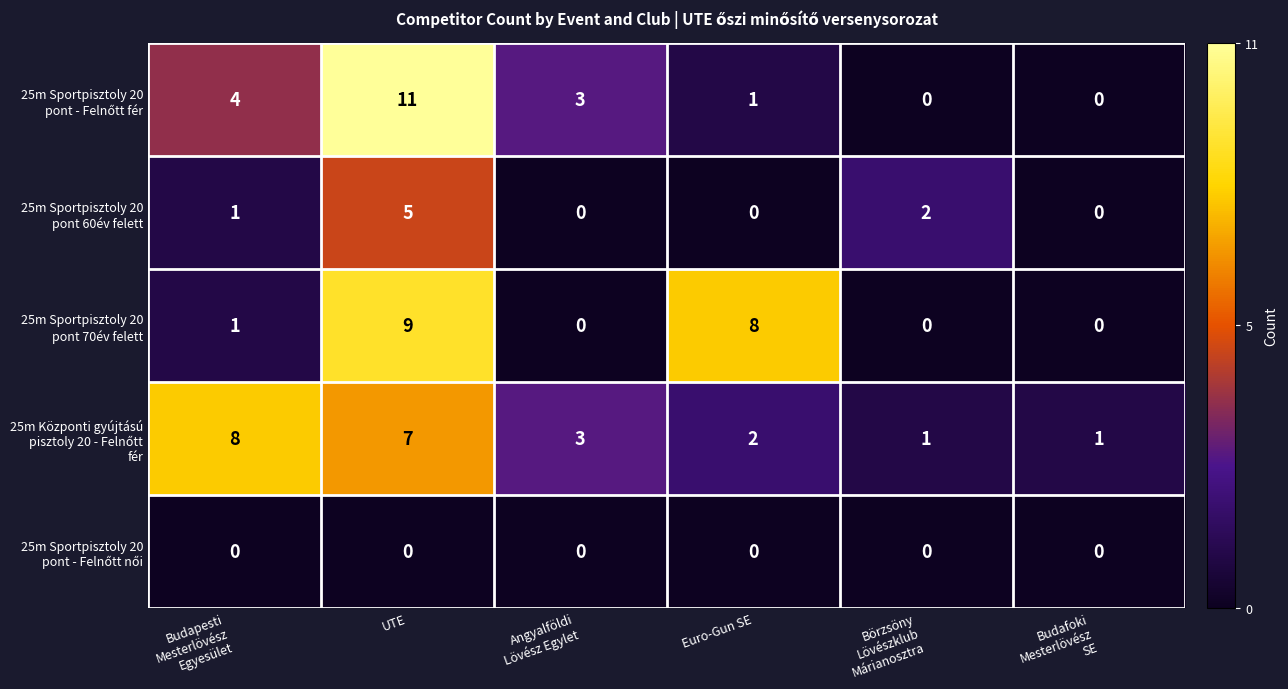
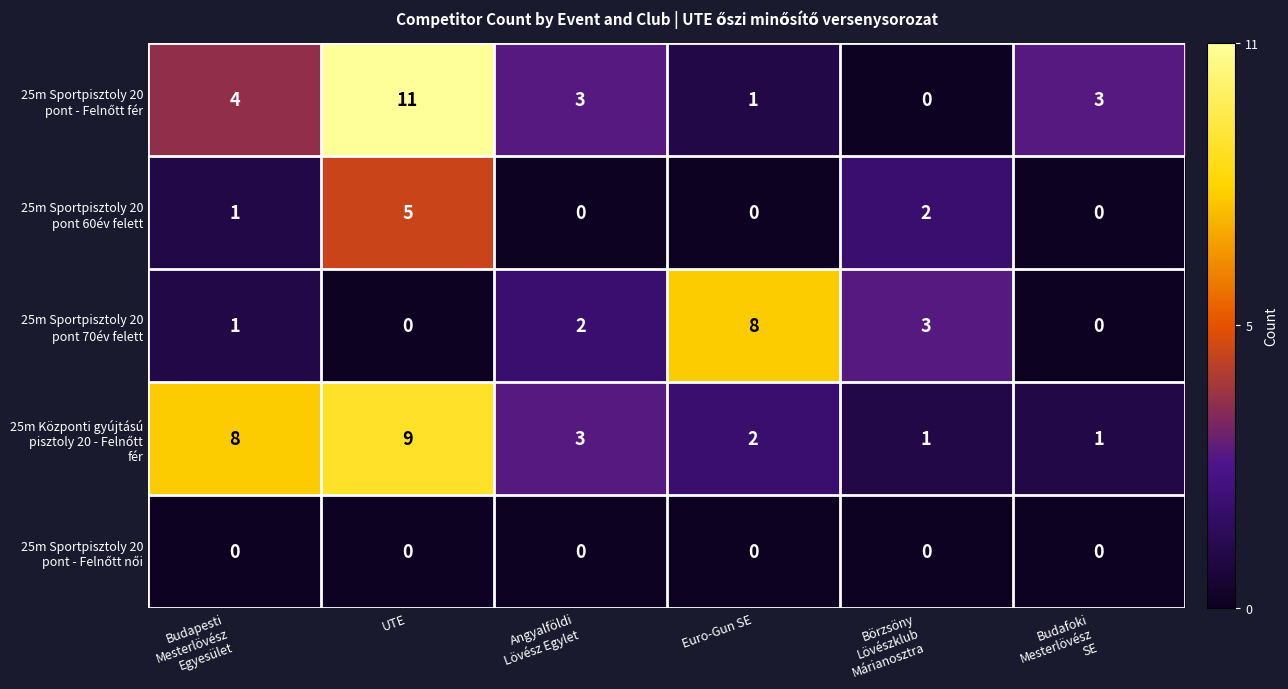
25m Sportpisztoly 20 pont - Felnőtt fér, Budafoki Mesterlövész SE: 0 -> 3
25m Sportpisztoly 20 pont 70év felett, UTE: 9 -> 0
25m Sportpisztoly 20 pont 70év felett, Angyalföldi Lövész Egylet: 0 -> 2
25m Sportpisztoly 20 pont 70év felett, Börzsöny Lövészklub Márianosztra: 0 -> 3
25m Központi gyújtású pisztoly 20 - Felnőtt fér, UTE: 7 -> 9
